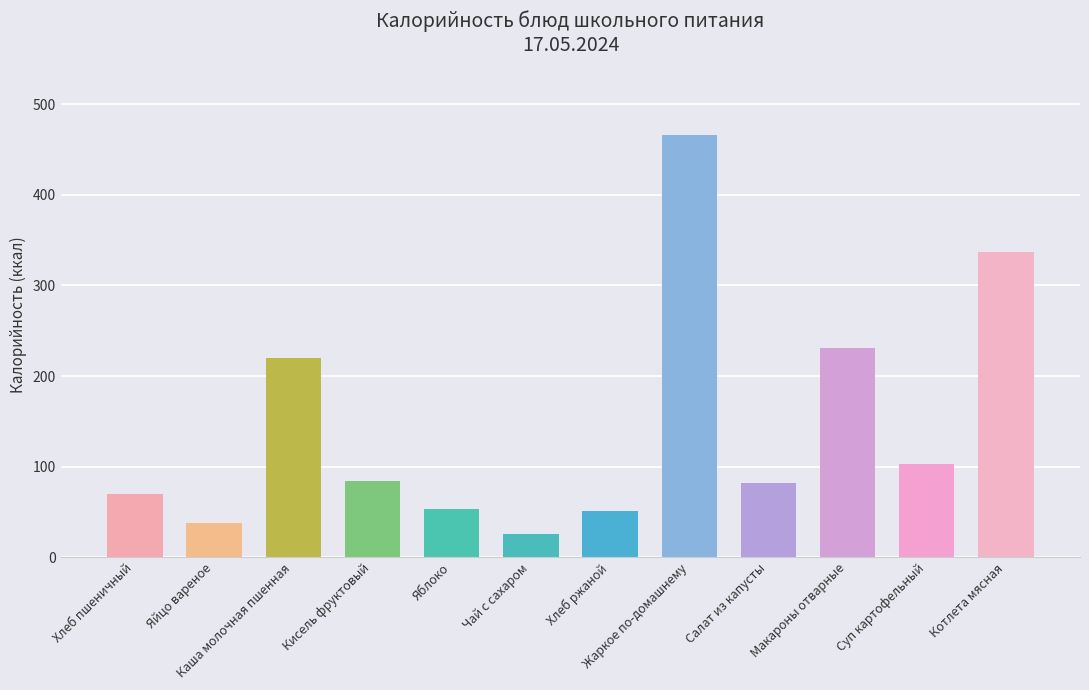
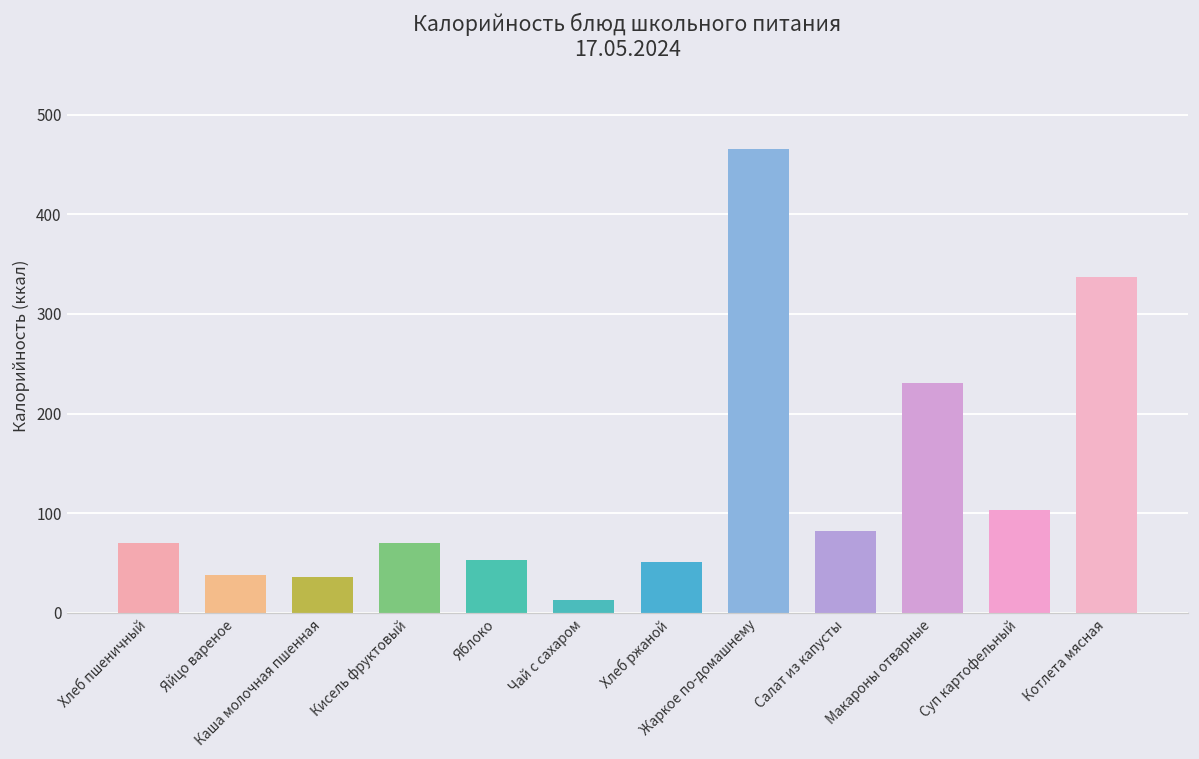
Каша молочная пшенная: 220 -> 40
Кисель фруктовый: 80 -> 70
Чай с сахаром: 30 -> 10
